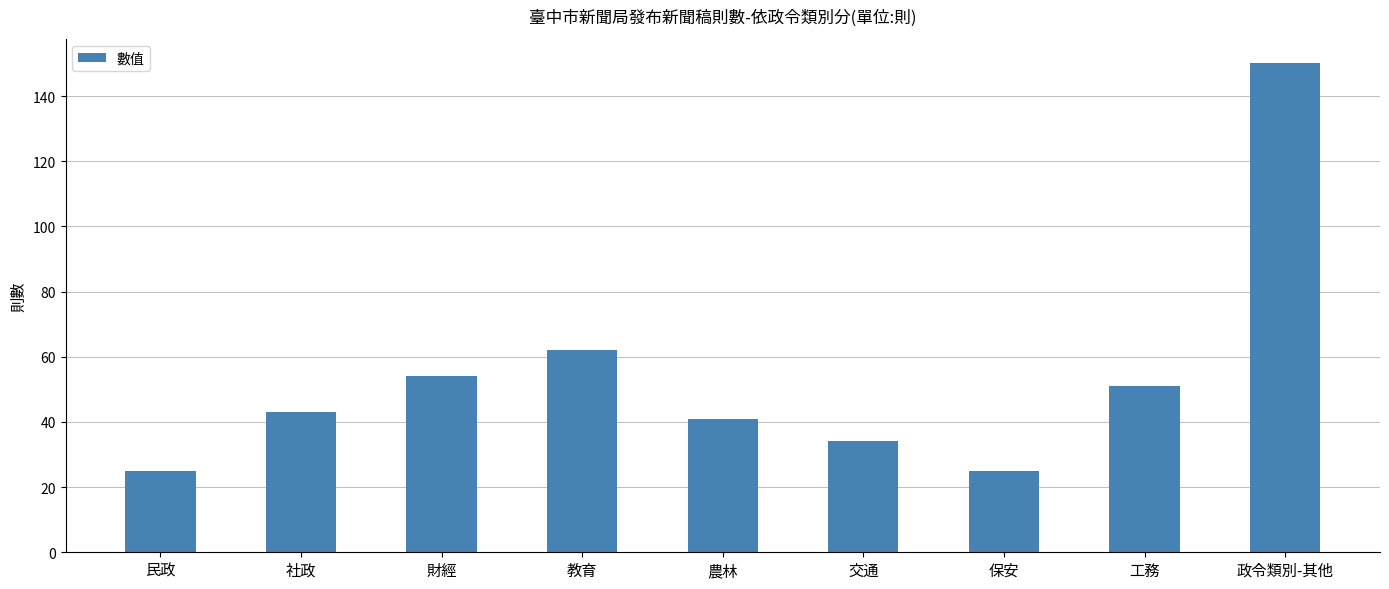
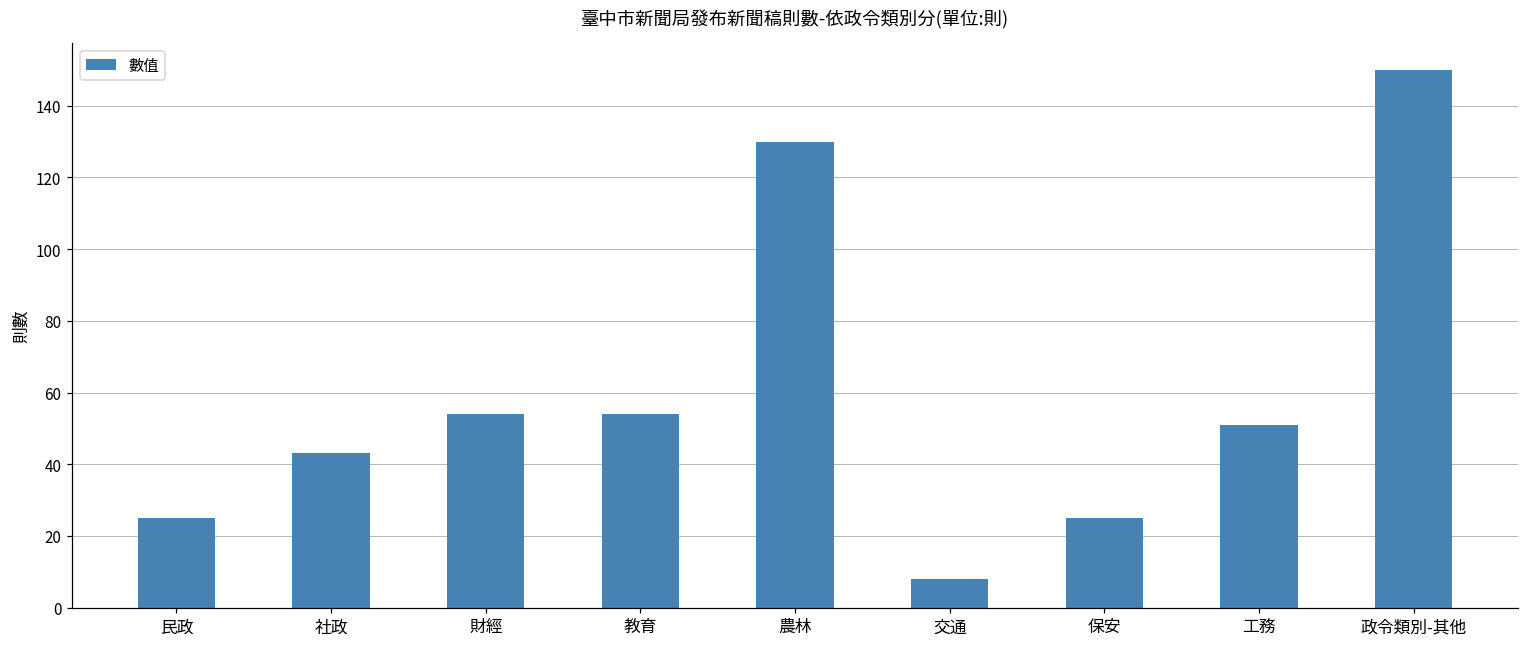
教育: 62 -> 54
農林: 41 -> 130
交通: 34 -> 8
